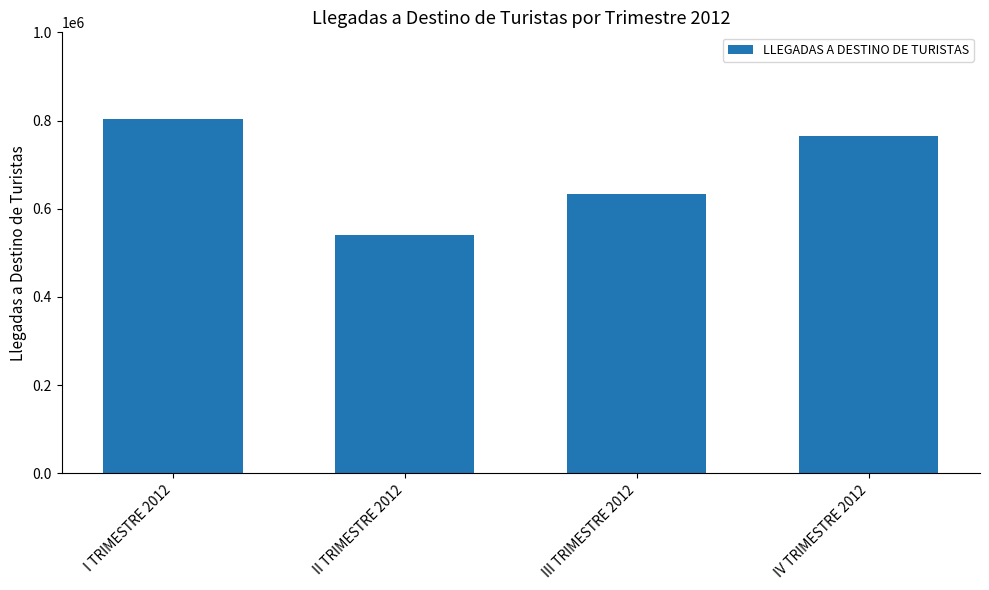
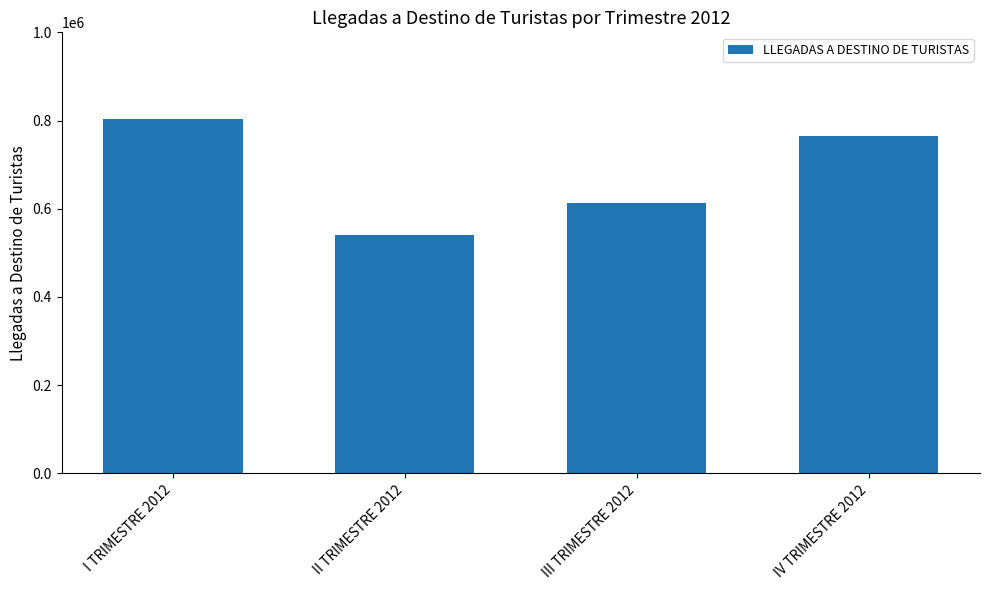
III TRIMESTRE 2012: 630000 -> 610000
